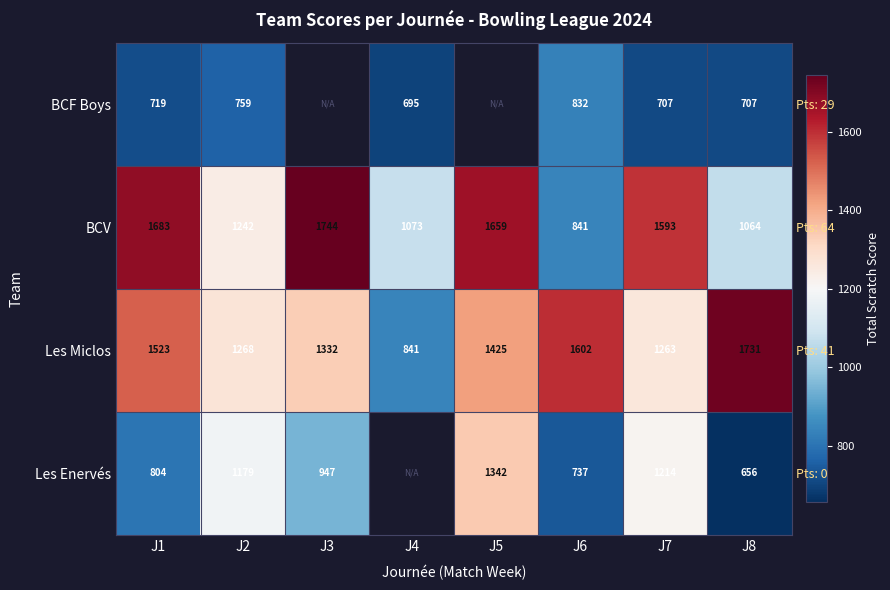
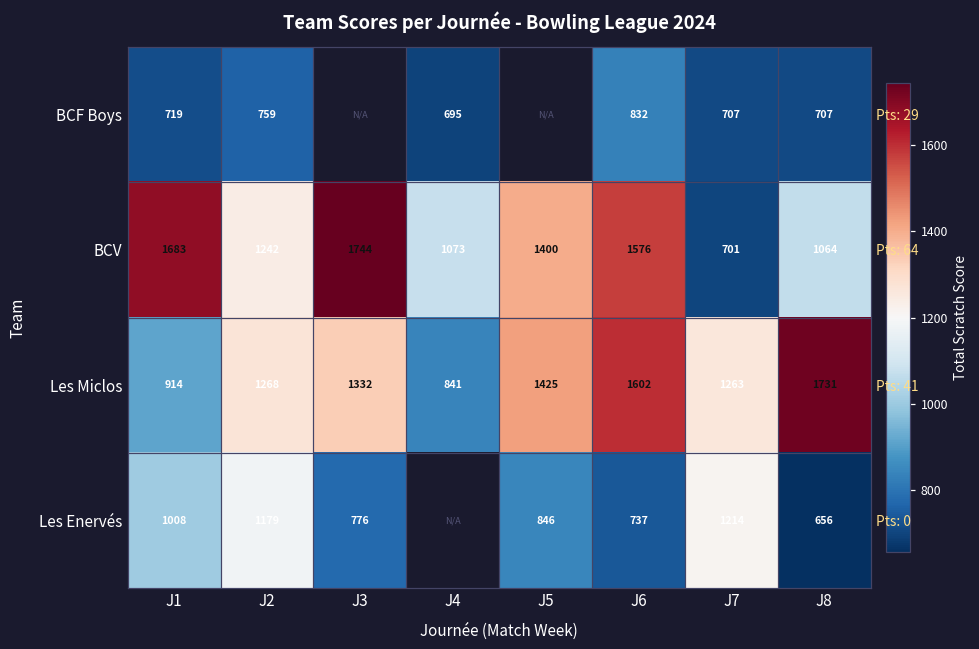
BCV, J5: 1659 -> 1400
BCV, J6: 841 -> 1576
BCV, J7: 1593 -> 701
Les Miclos, J1: 1523 -> 914
Les Enervés, J1: 804 -> 1008
Les Enervés, J3: 947 -> 776
Les Enervés, J5: 1342 -> 846
